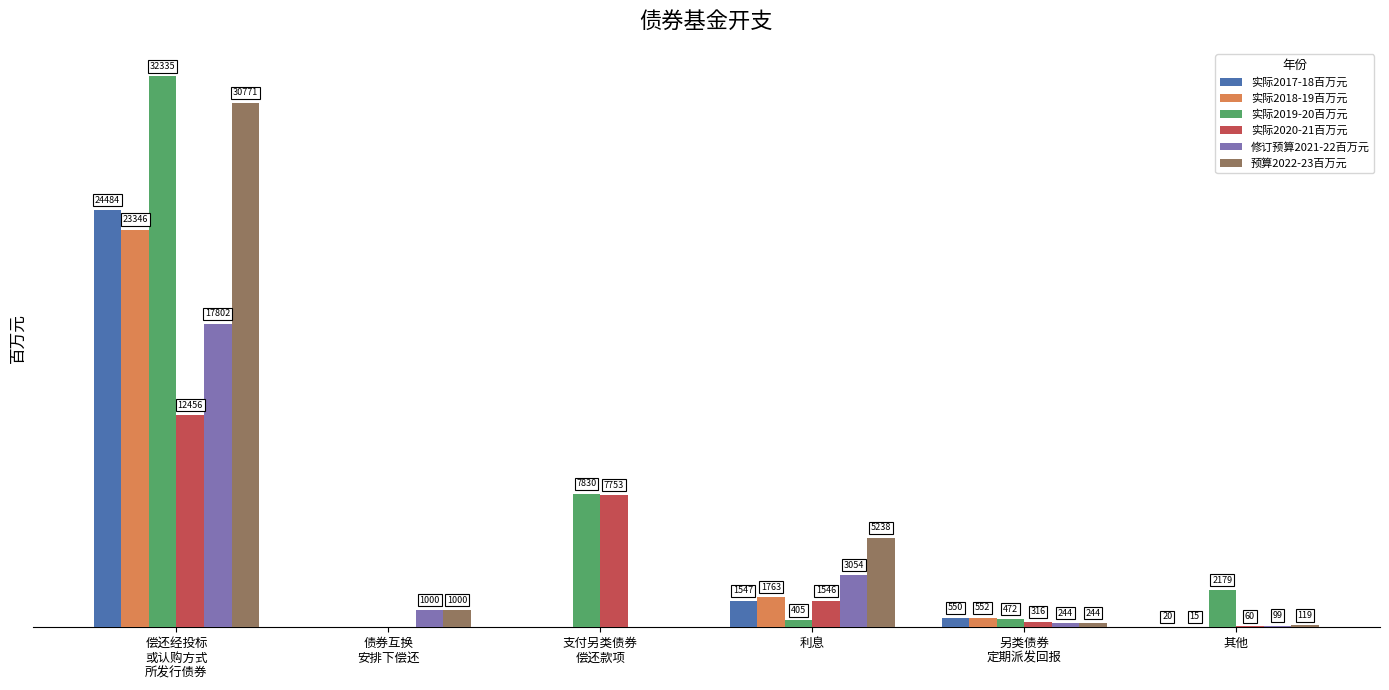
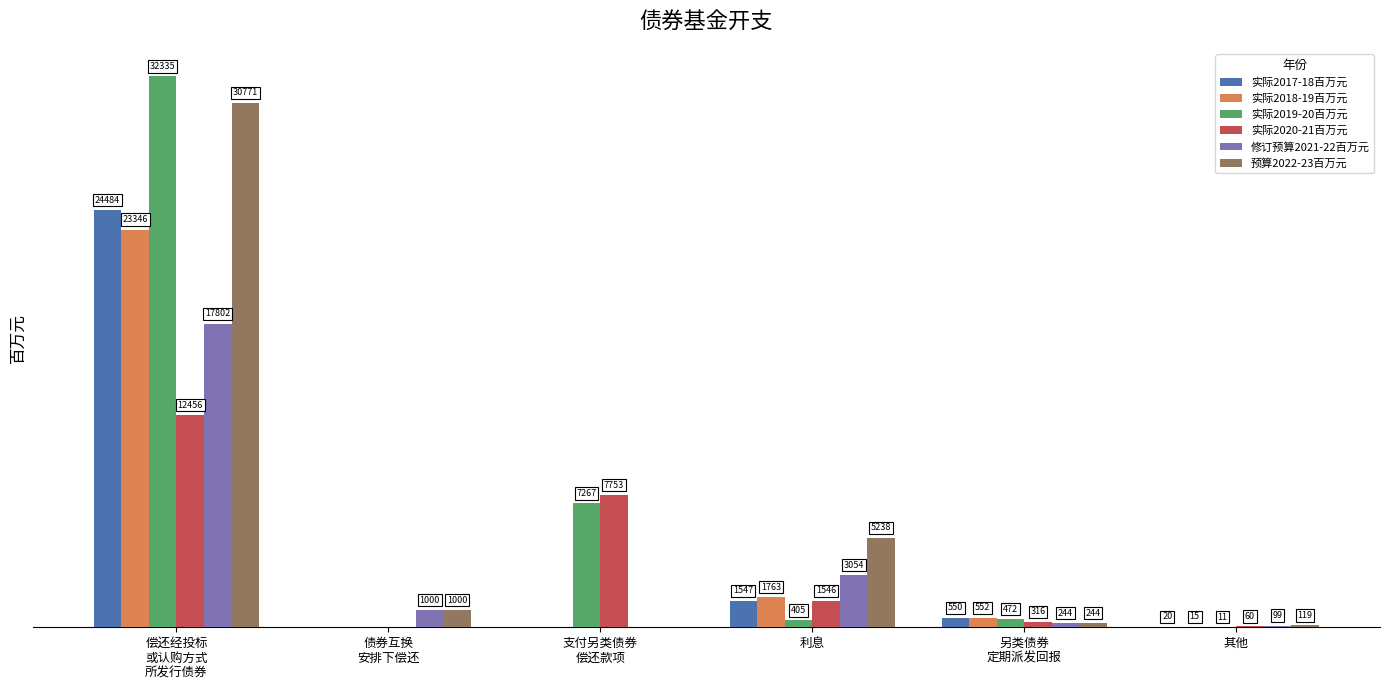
实际2019-20百万元, 支付另类债券 偿还款项: 7830 -> 7267
实际2019-20百万元, 其他: 2179 -> 11
